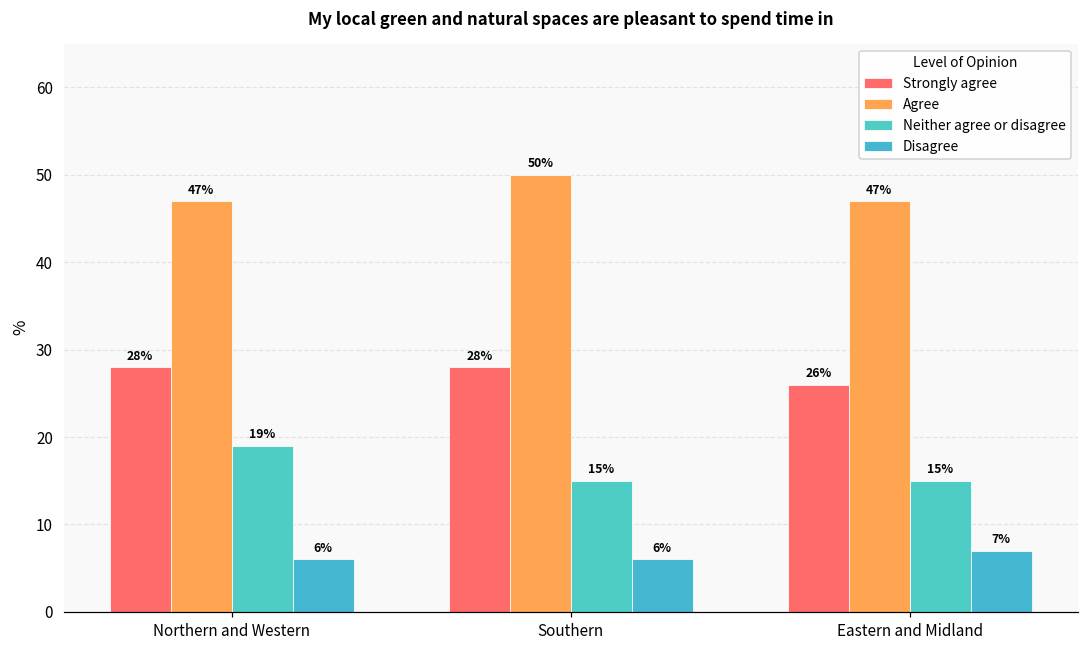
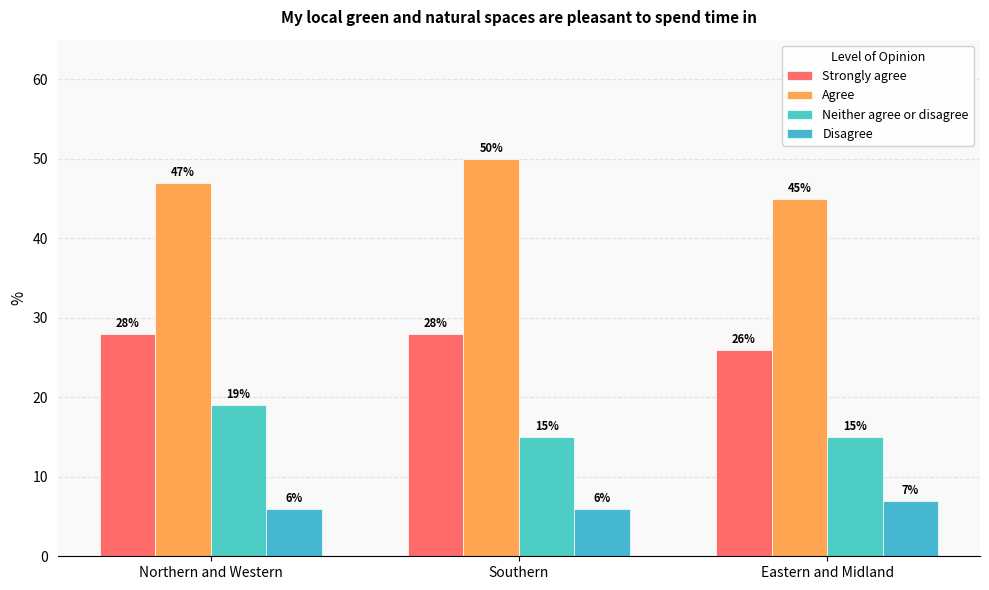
Agree, Eastern and Midland: 47% -> 45%
